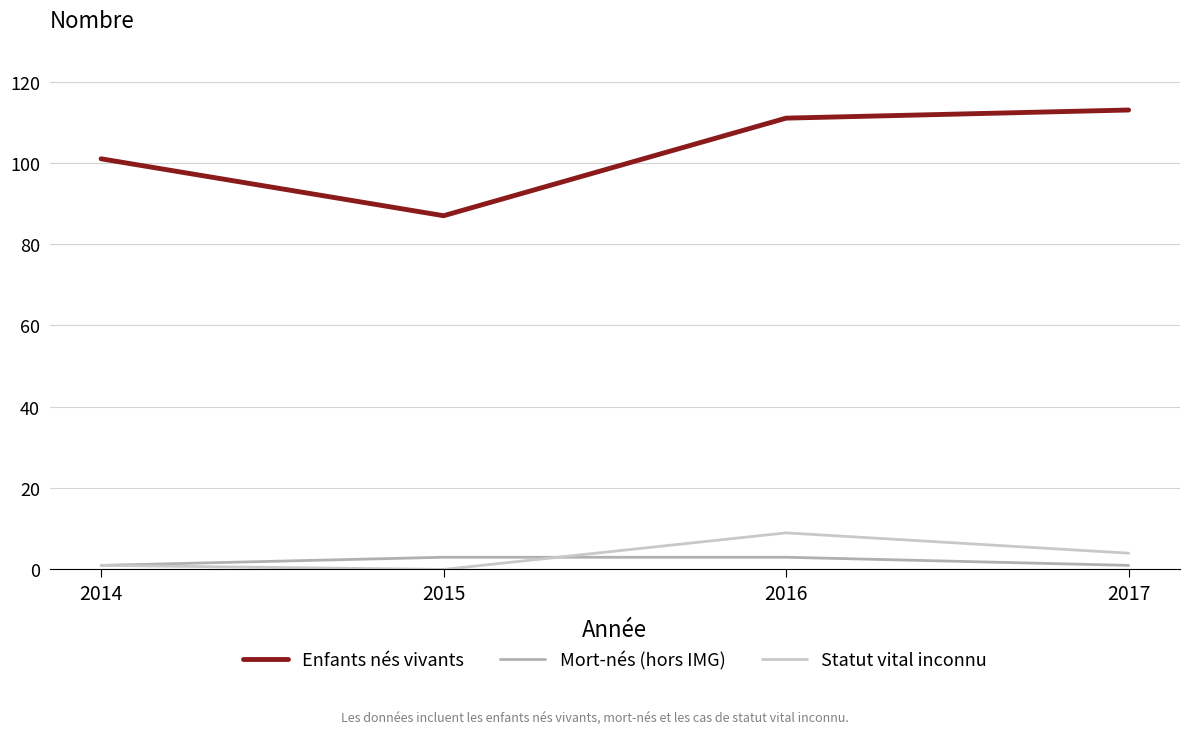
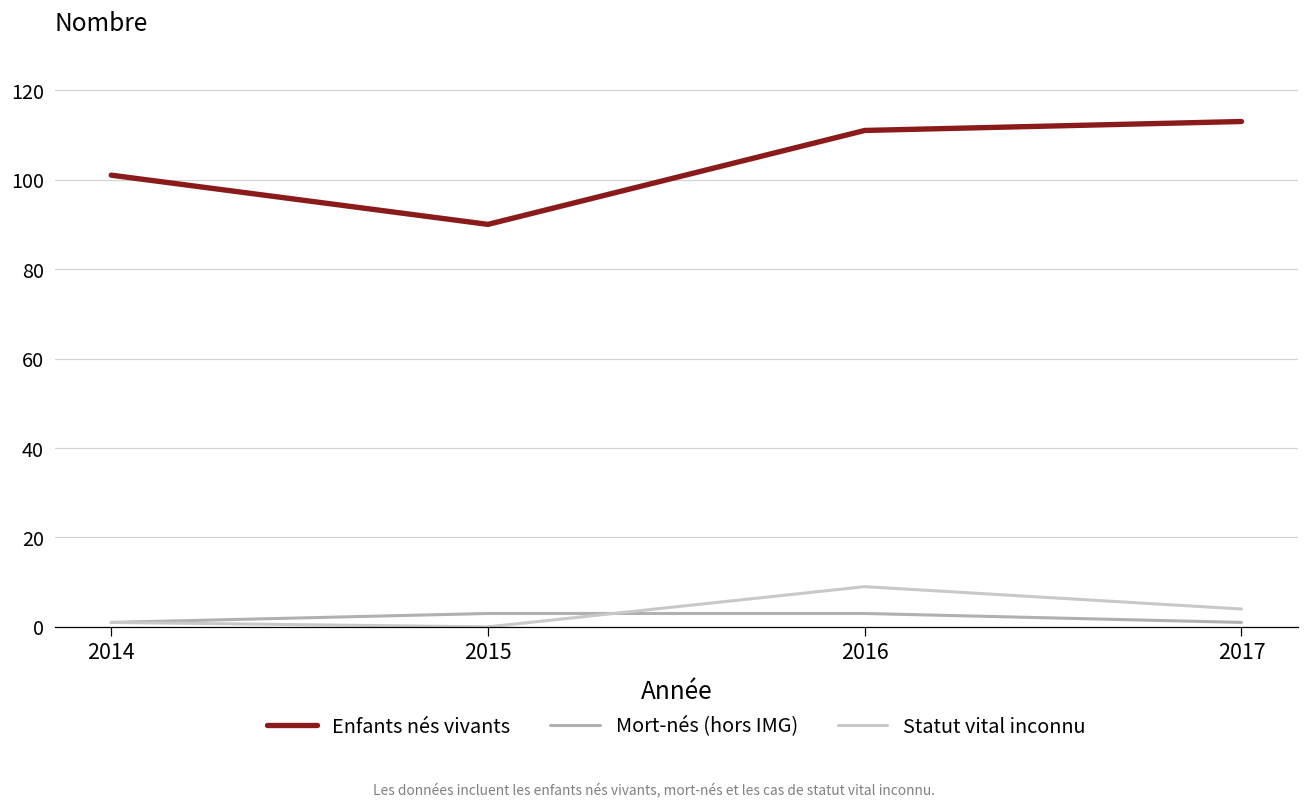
Enfants nés vivants, 2015: 87 -> 90
